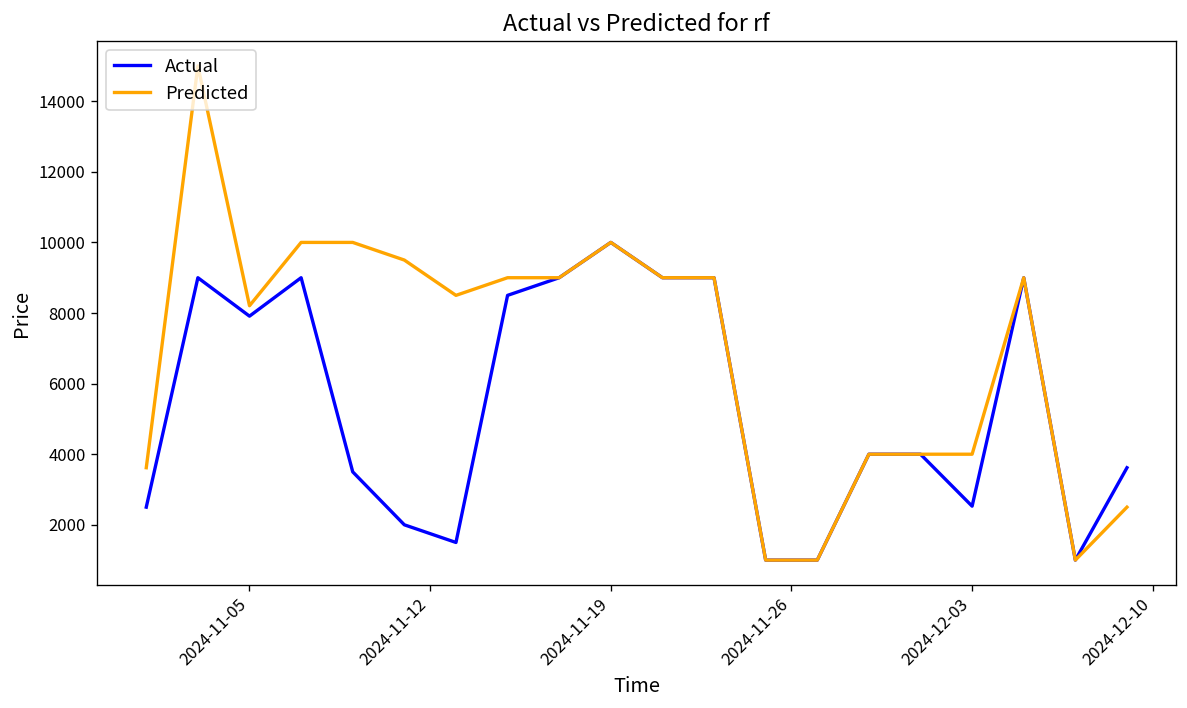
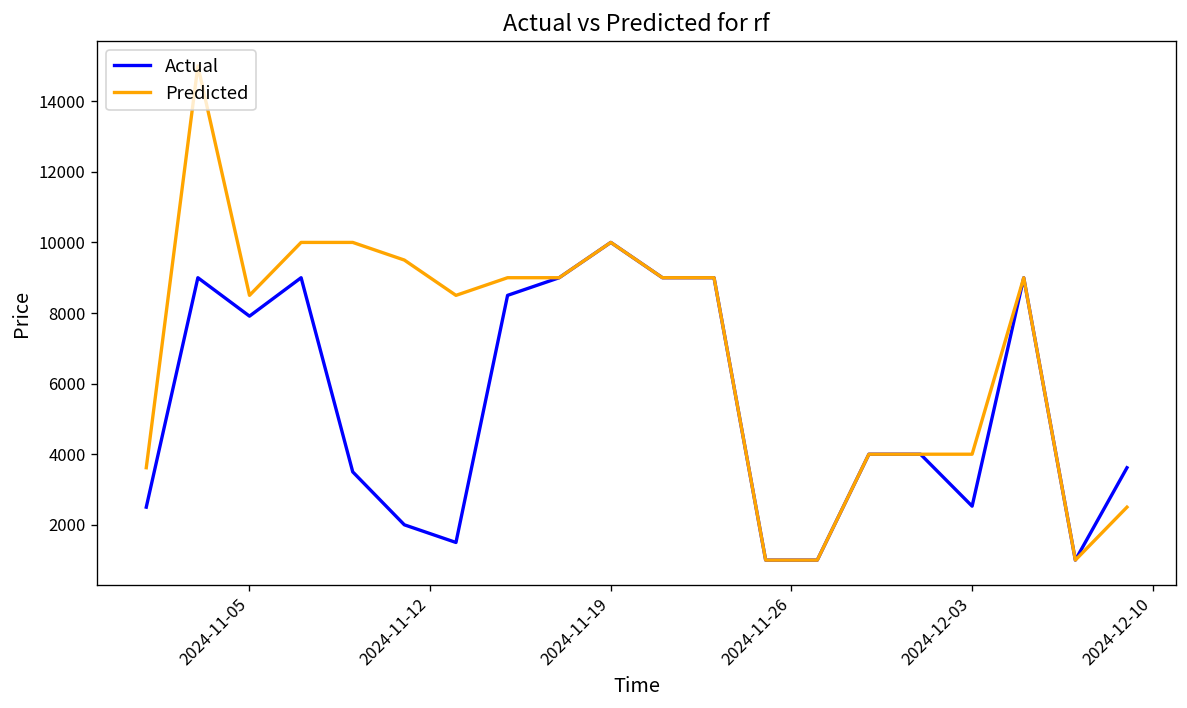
Predicted, 2024-11-05: 8200 -> 8500
